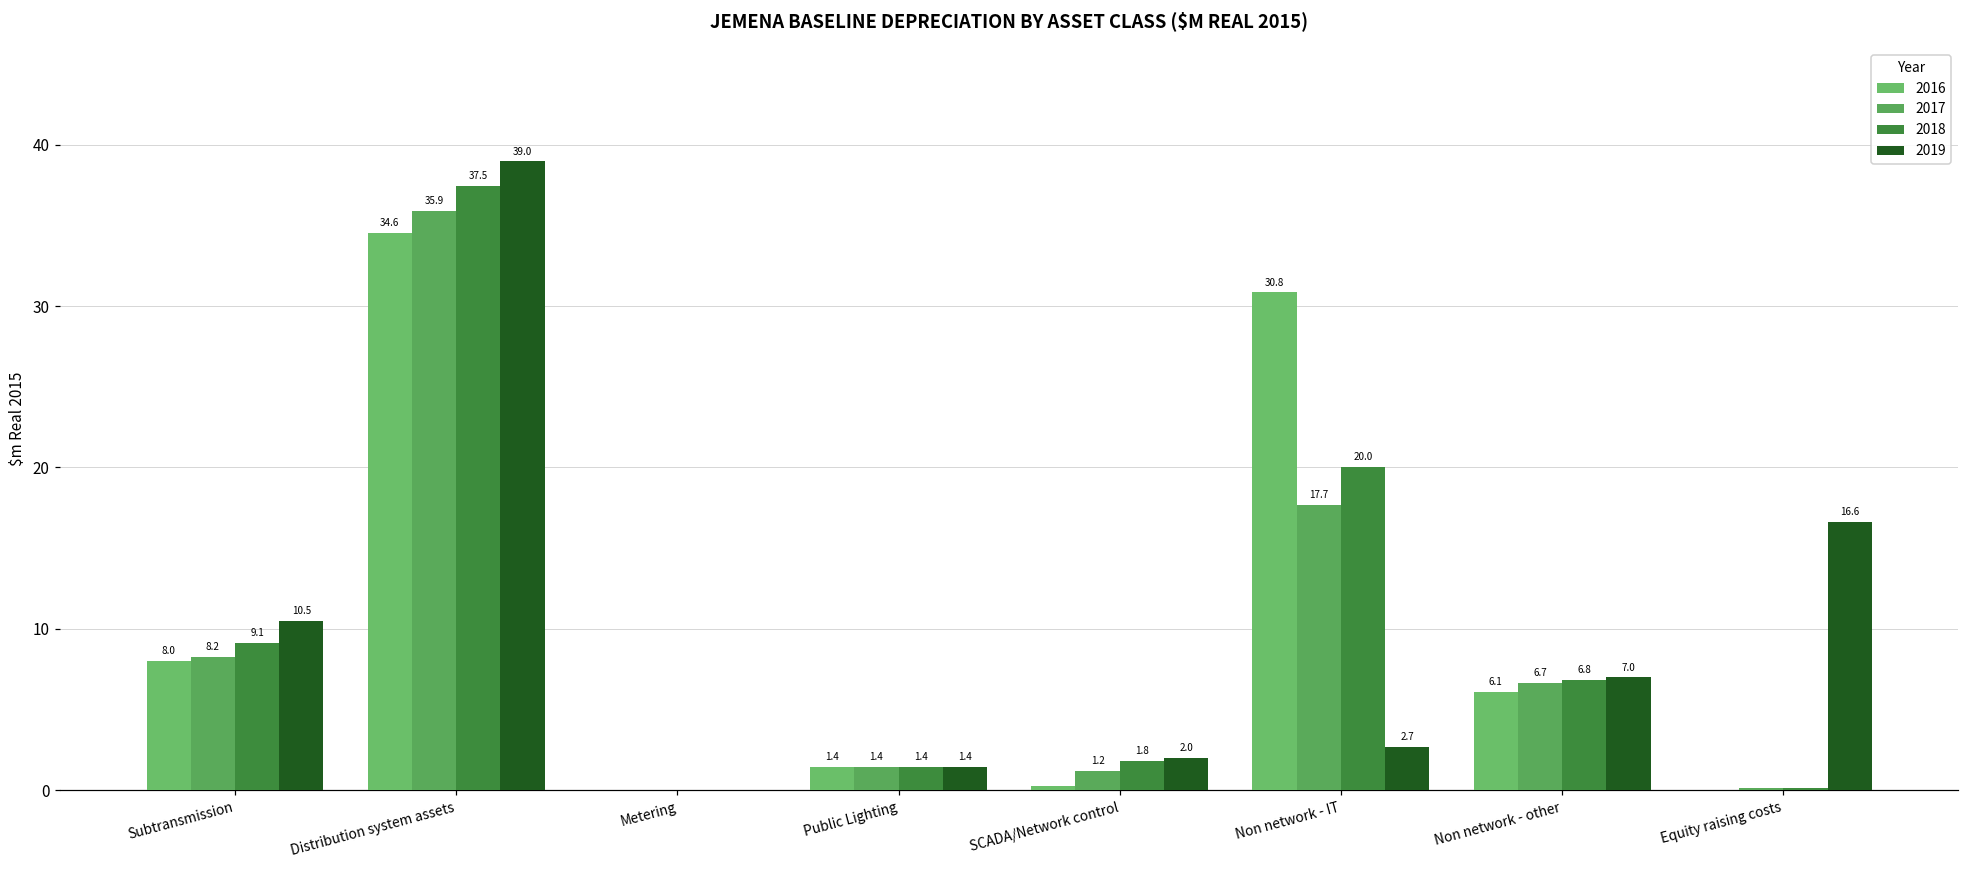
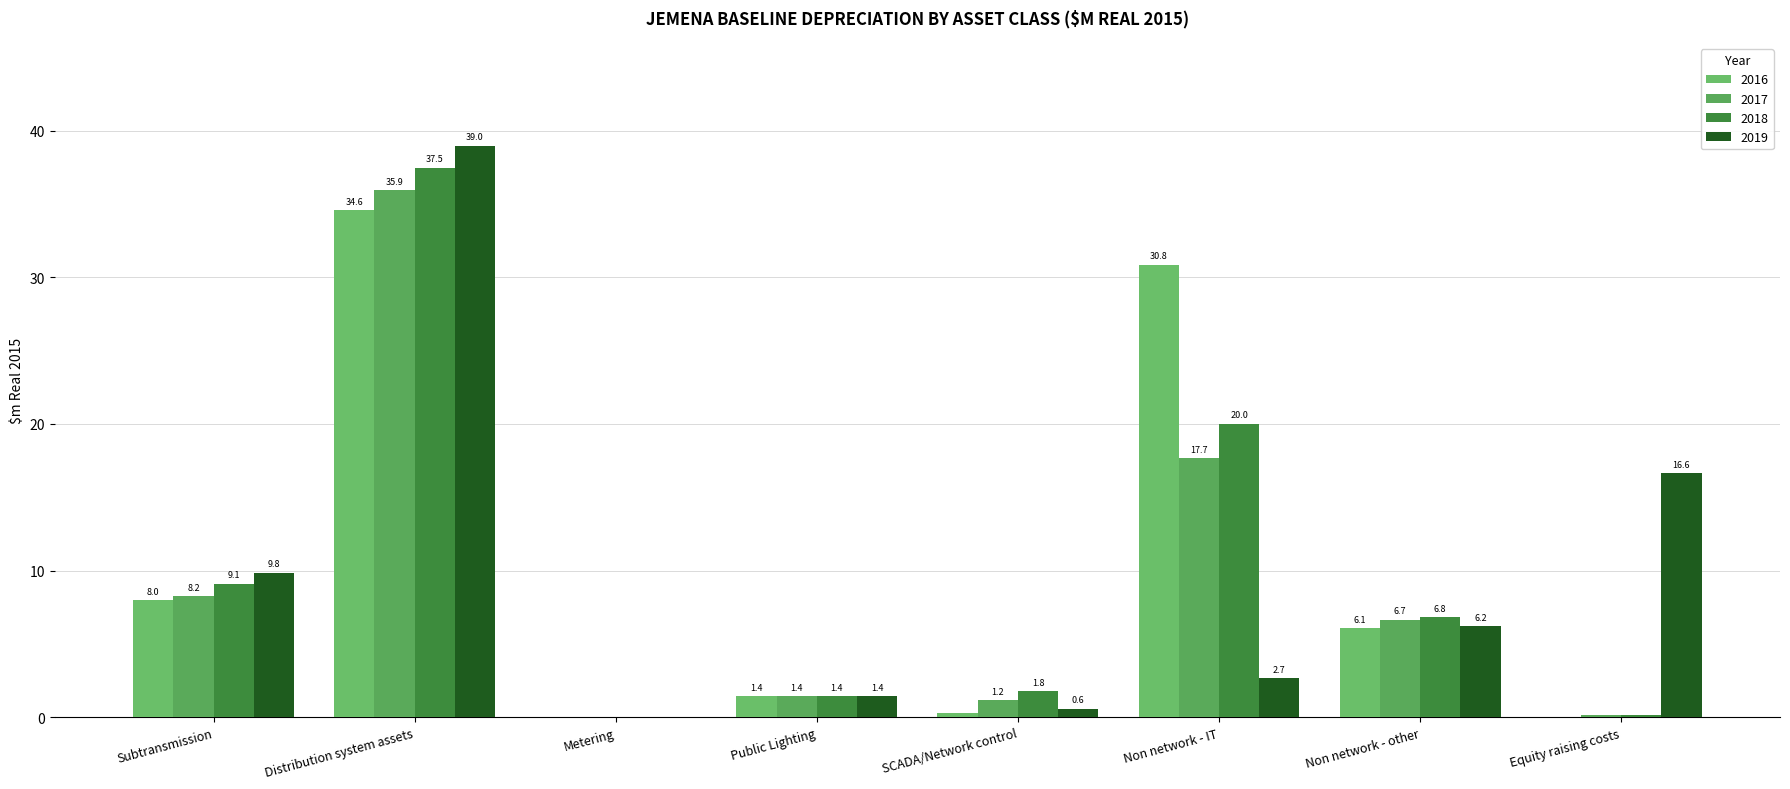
2019, Subtransmission: 10.5 -> 9.8
2019, SCADA/Network control: 2.0 -> 0.6
2019, Non network - other: 7.0 -> 6.2
